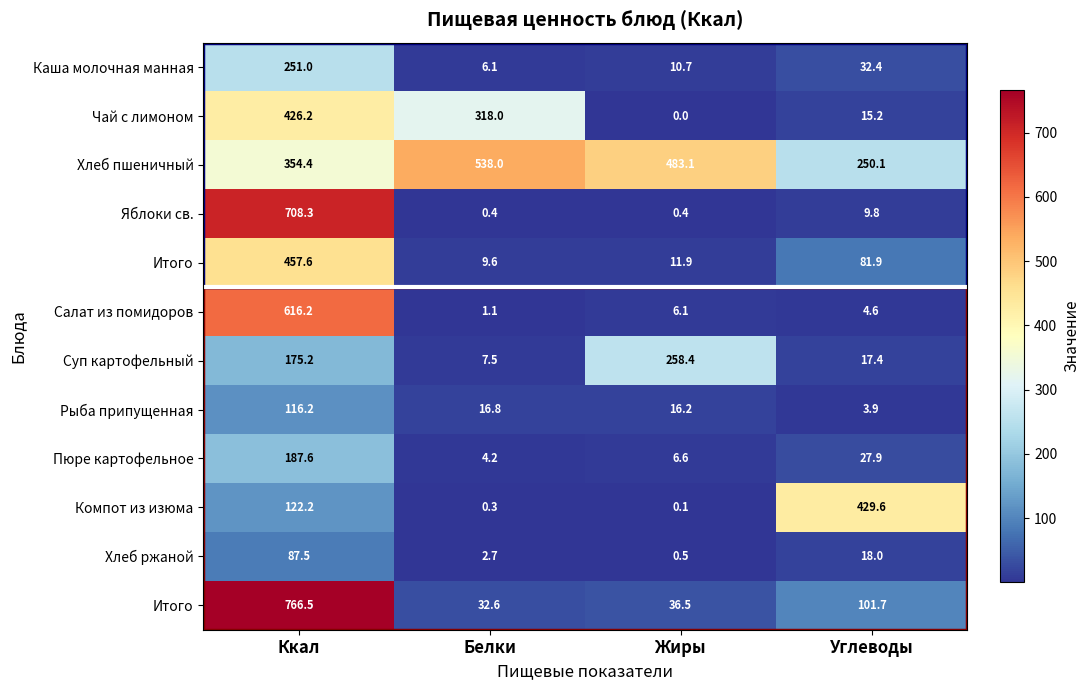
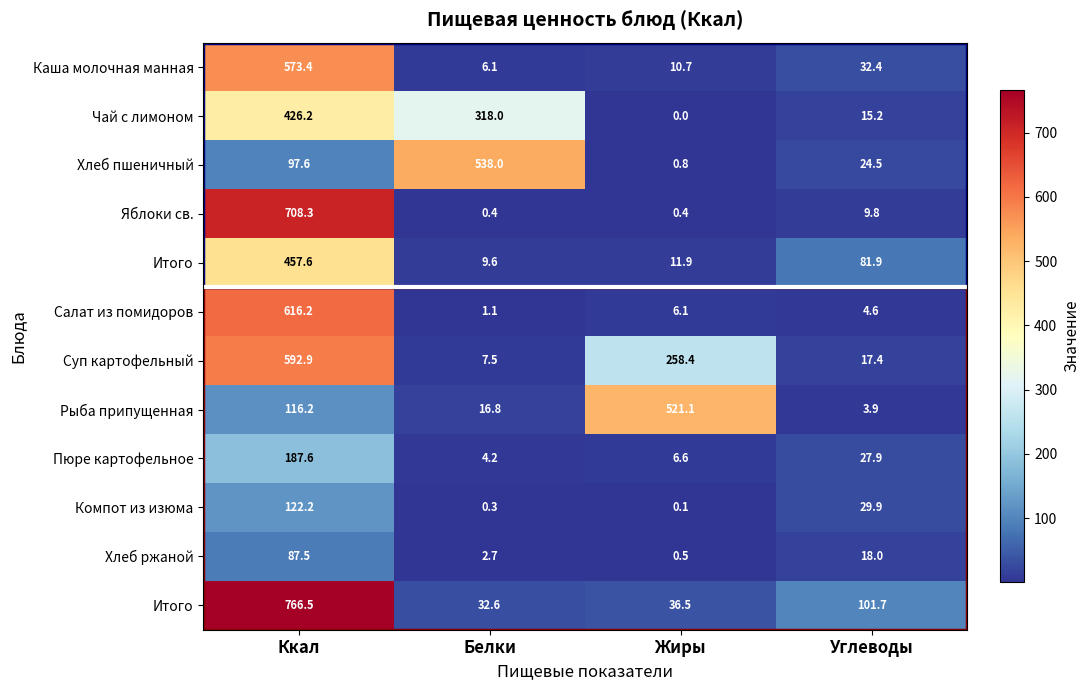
Каша молочная манная, Ккал: 251.0 -> 573.4
Хлеб пшеничный, Ккал: 354.4 -> 97.6
Хлеб пшеничный, Жиры: 483.1 -> 0.8
Хлеб пшеничный, Углеводы: 250.1 -> 24.5
Суп картофельный, Ккал: 175.2 -> 592.9
Рыба припущенная, Жиры: 16.2 -> 521.1
Компот из изюма, Углеводы: 429.6 -> 29.9
